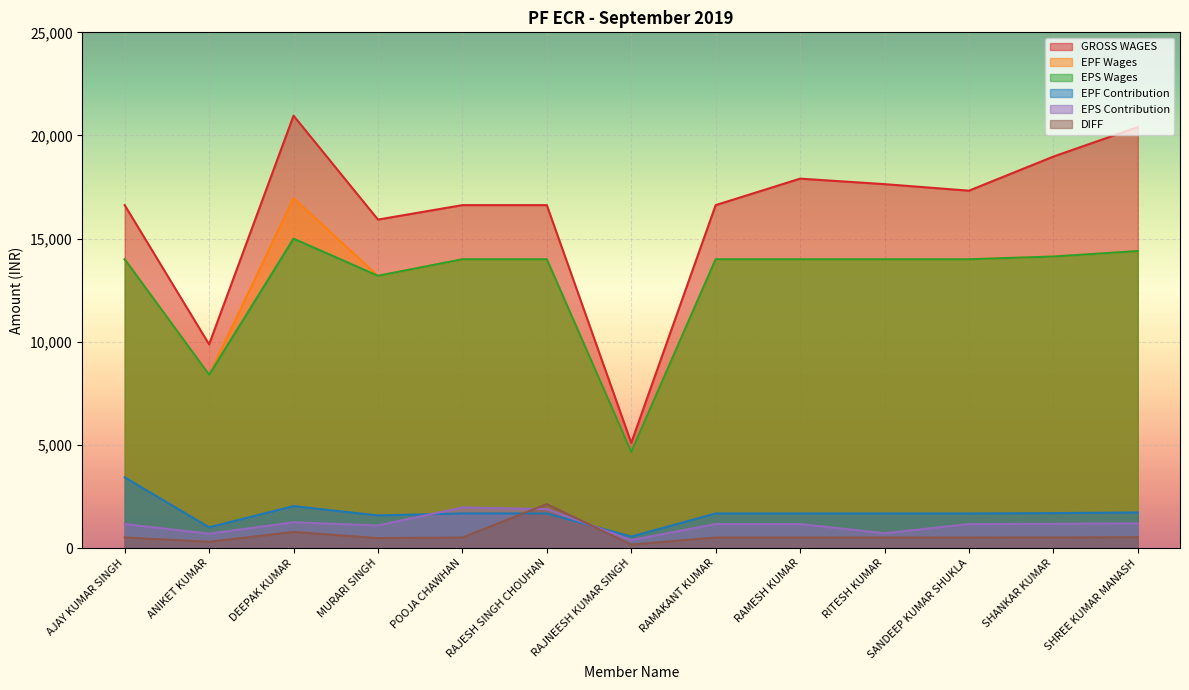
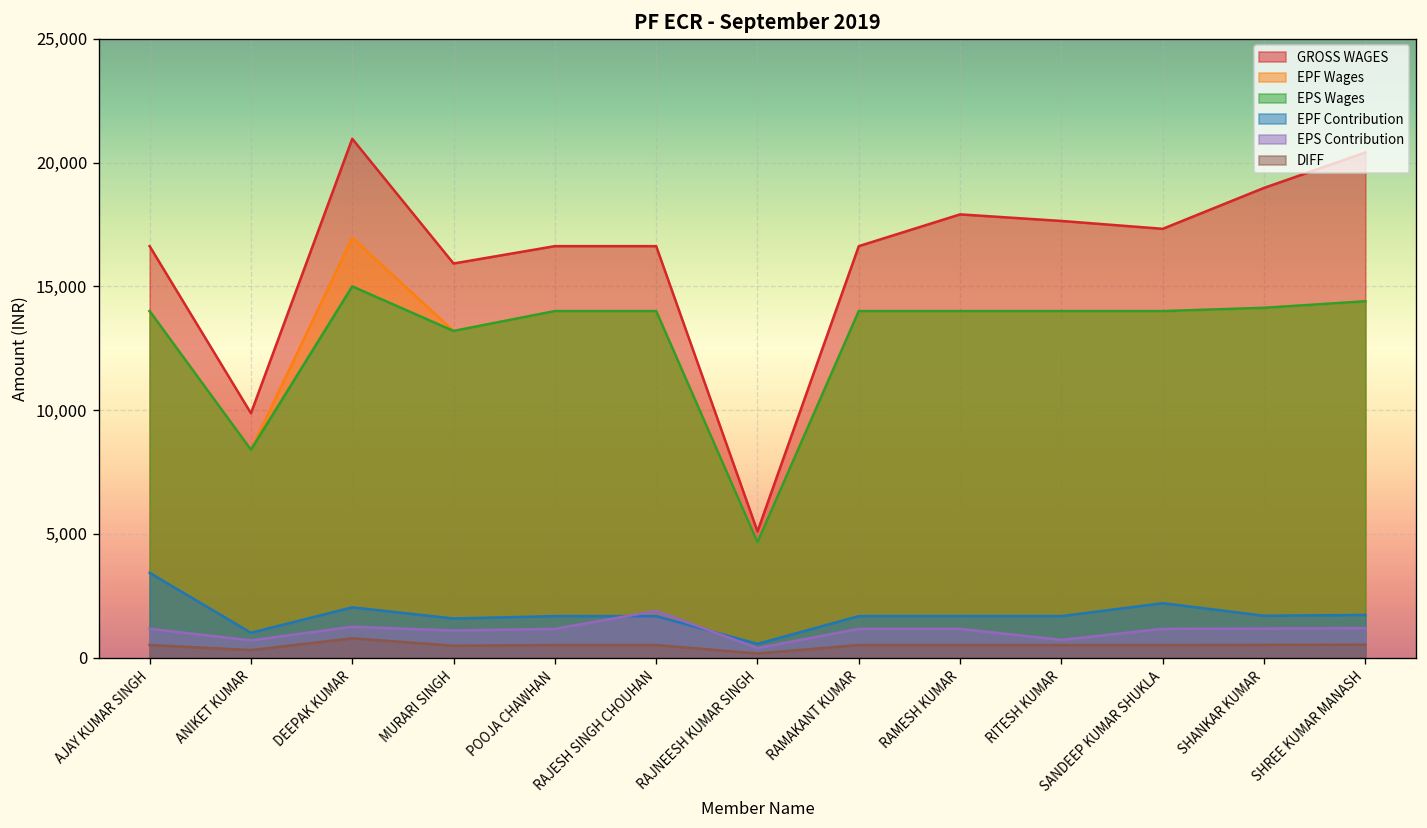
EPS Contribution, POOJA CHAWHAN: 2,000 -> 1,200
DIFF, RAJESH SINGH CHOUHAN: 2,100 -> 500
EPF Contribution, SANDEEP KUMAR SHUKLA: 1,700 -> 2,200
